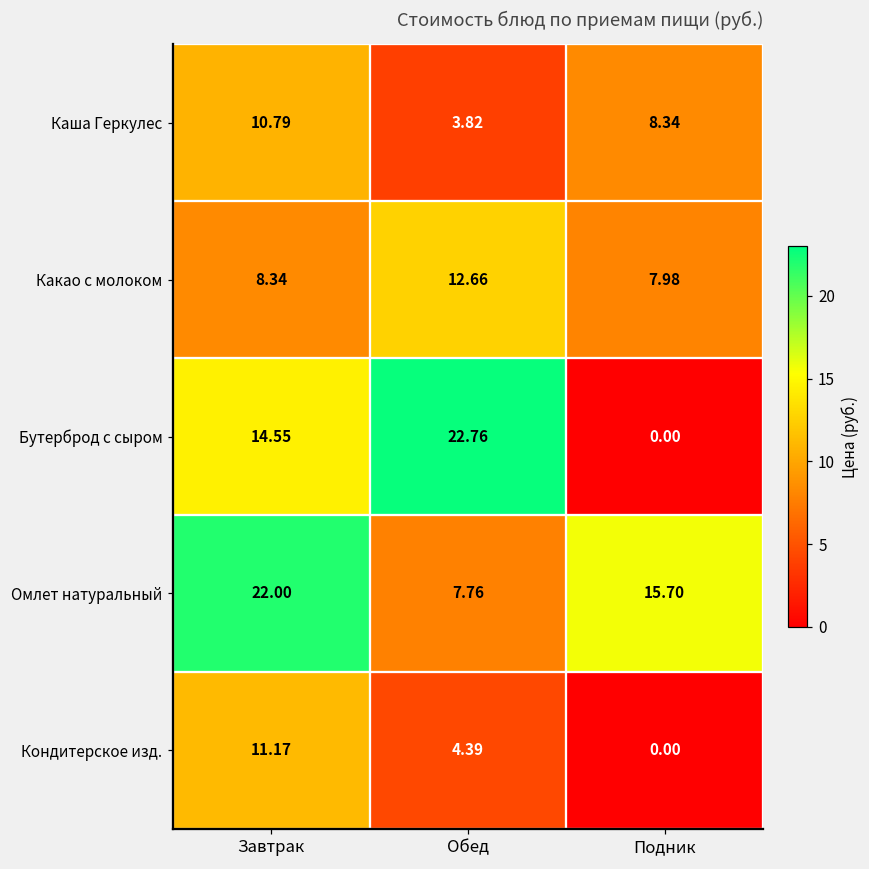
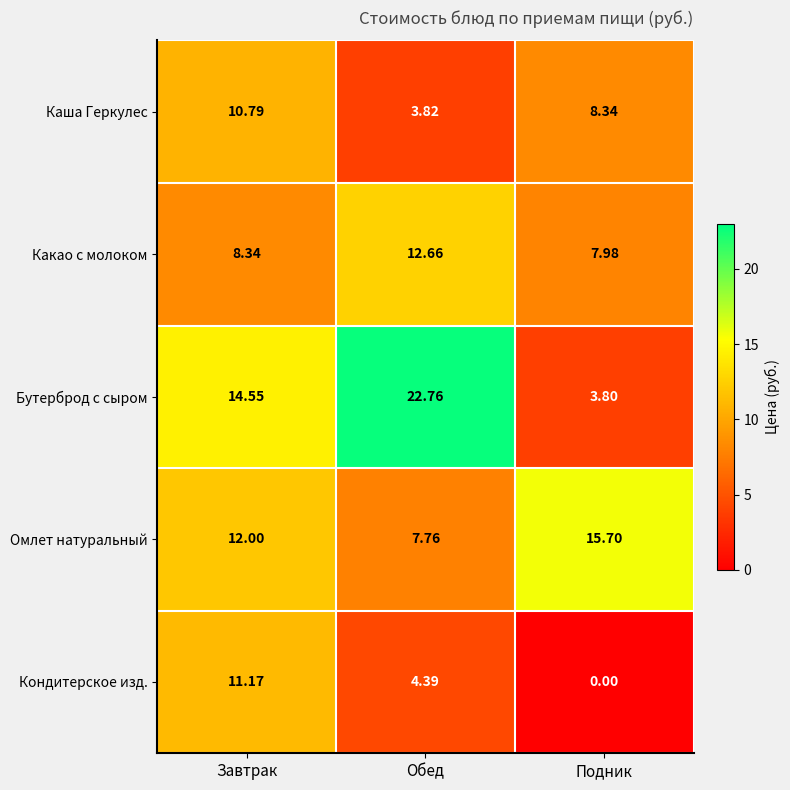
Бутерброд с сыром, Подник: 0.00 -> 3.80
Омлет натуральный, Завтрак: 22.00 -> 12.00
